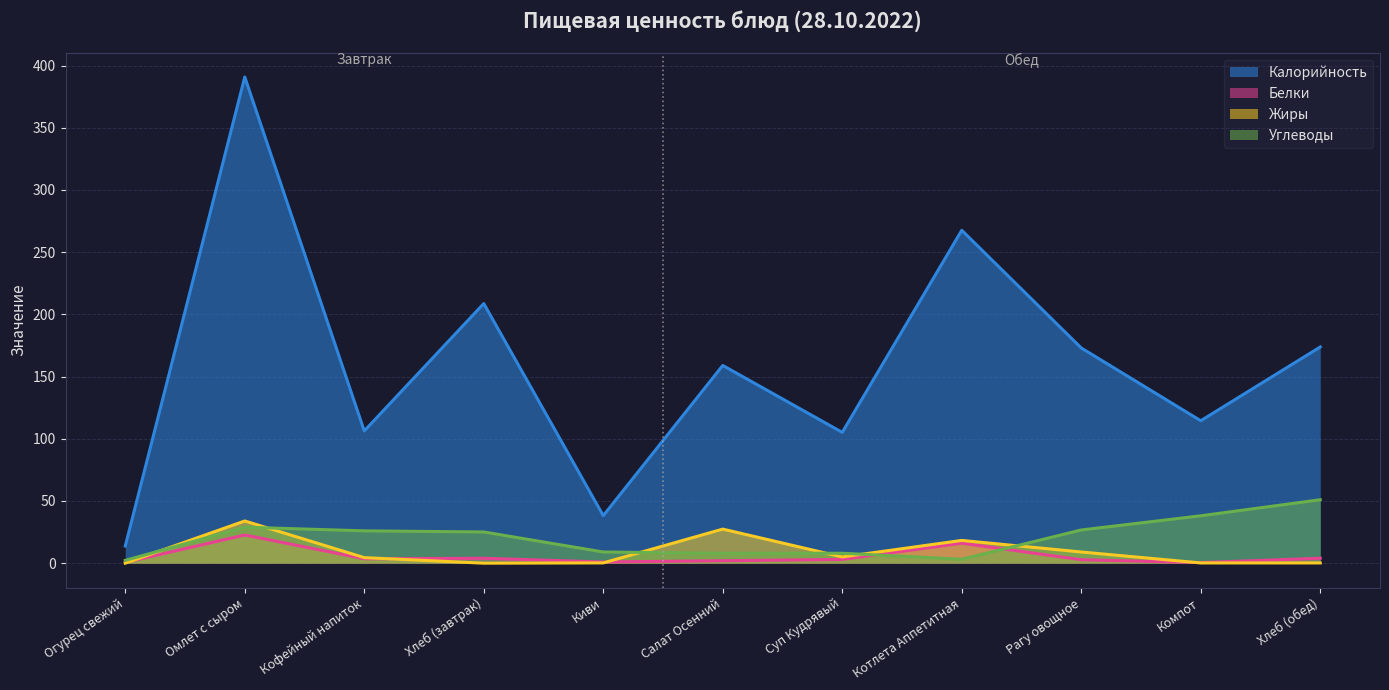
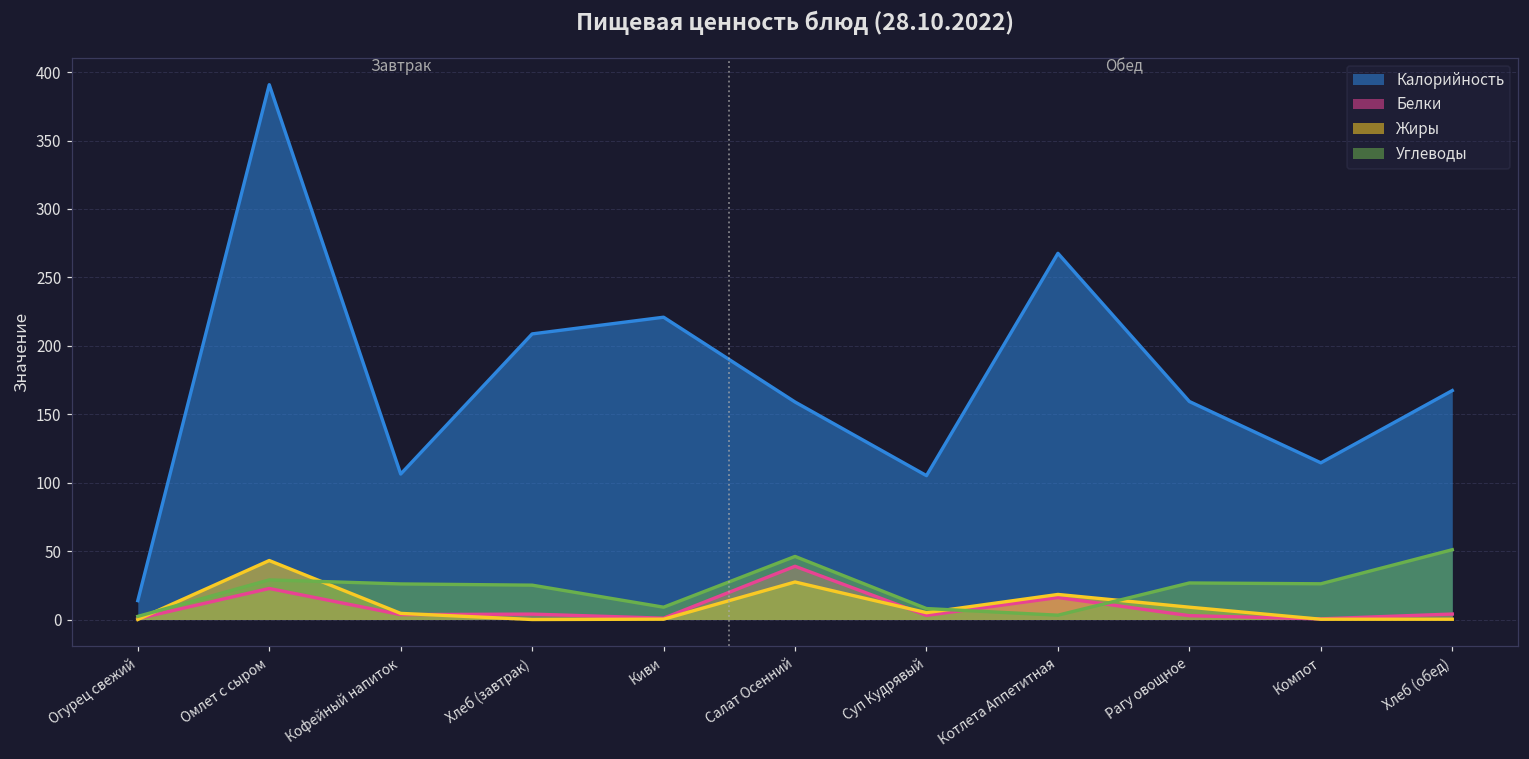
Жиры, Омлет с сыром: 34 -> 43
Калорийность, Киви: 38 -> 221
Белки, Салат Осенний: 2 -> 39
Углеводы, Салат Осенний: 8 -> 46
Калорийность, Рагу овощное: 173 -> 159
Углеводы, Компот: 38 -> 26
Калорийность, Хлеб (обед): 174 -> 167
